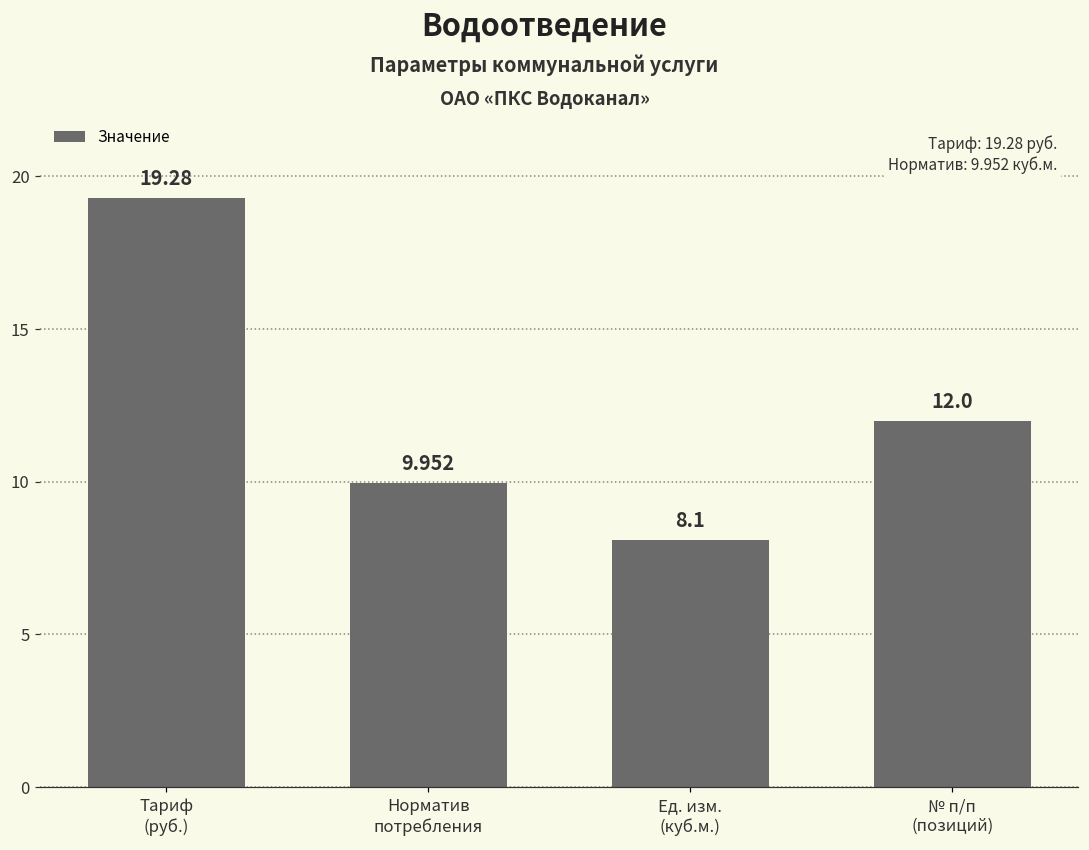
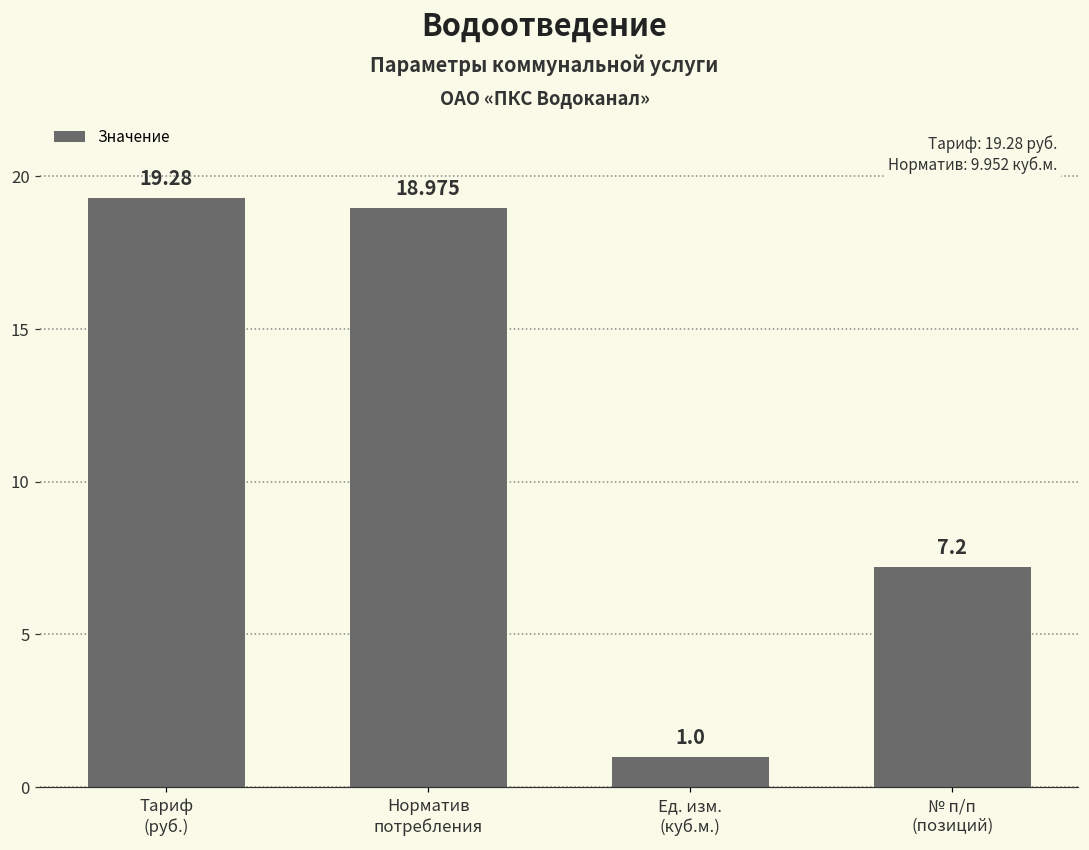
Норматив потребления: 9.952 -> 18.975
Ед. изм. (куб.м.): 8.1 -> 1.0
№ п/п (позиций): 12.0 -> 7.2
